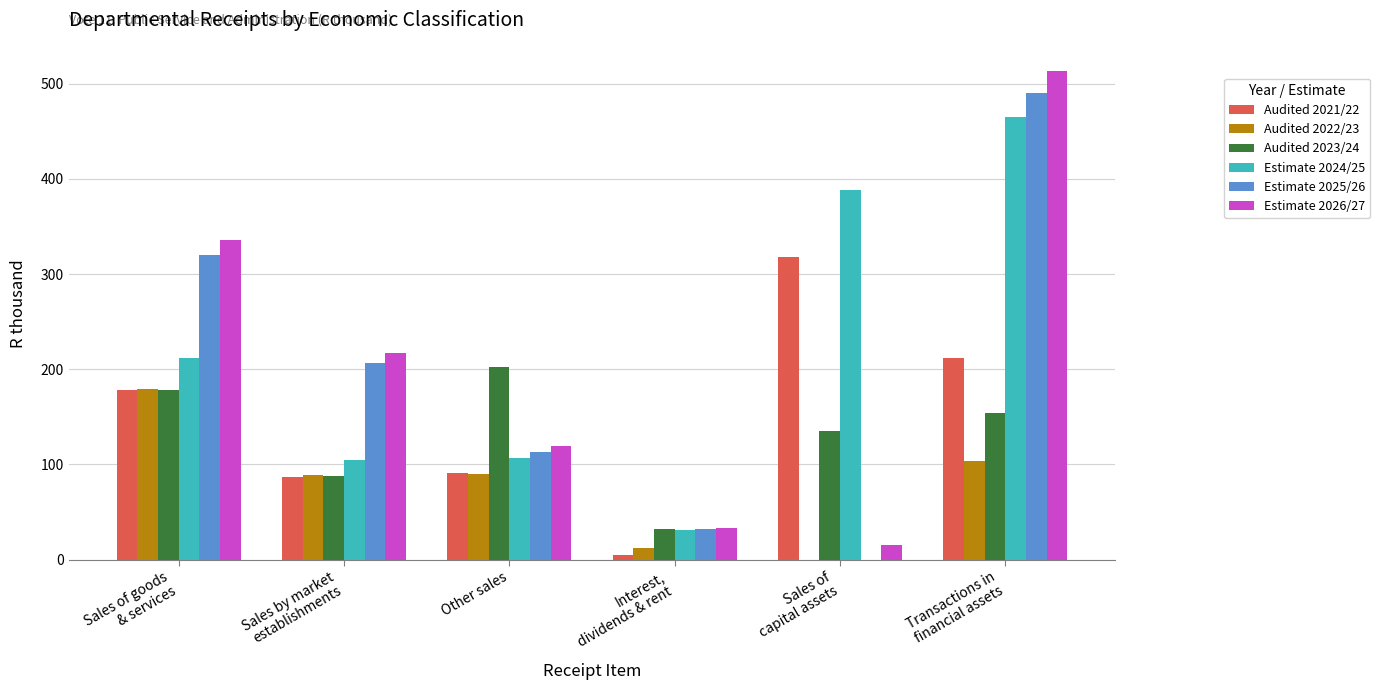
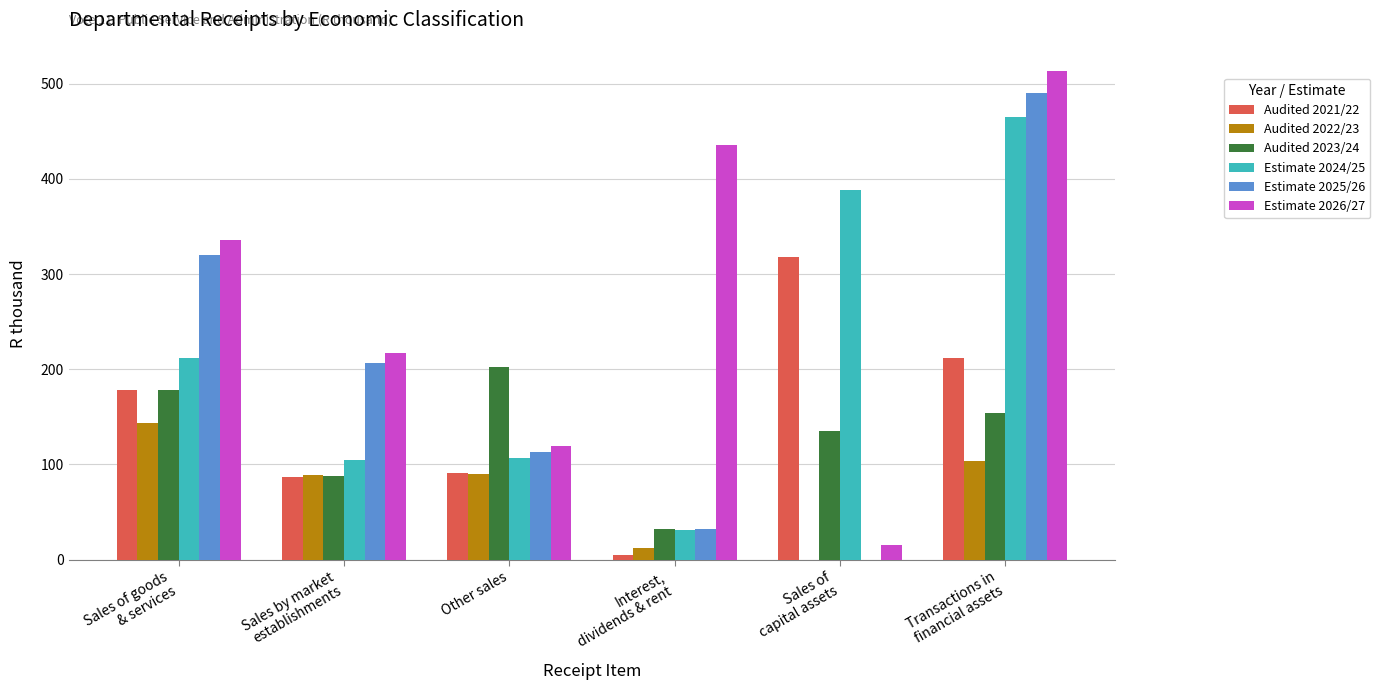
Audited 2022/23, Sales of goods & services: 180 -> 140
Estimate 2026/27, Interest, dividends & rent: 30 -> 440
